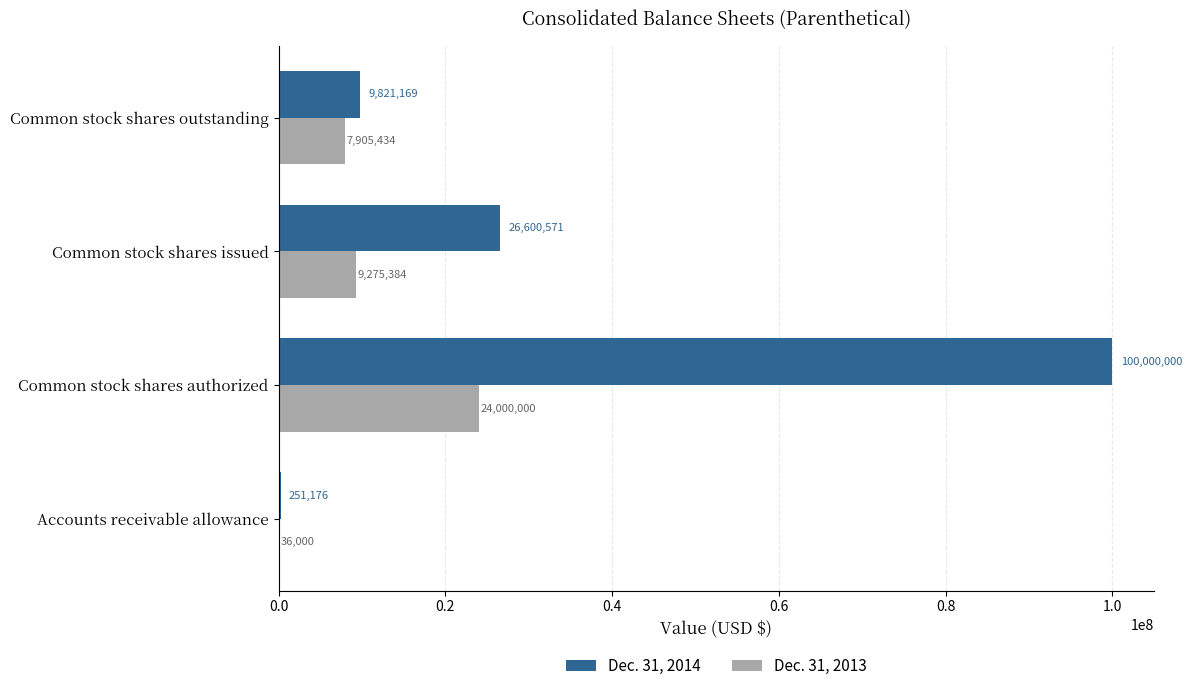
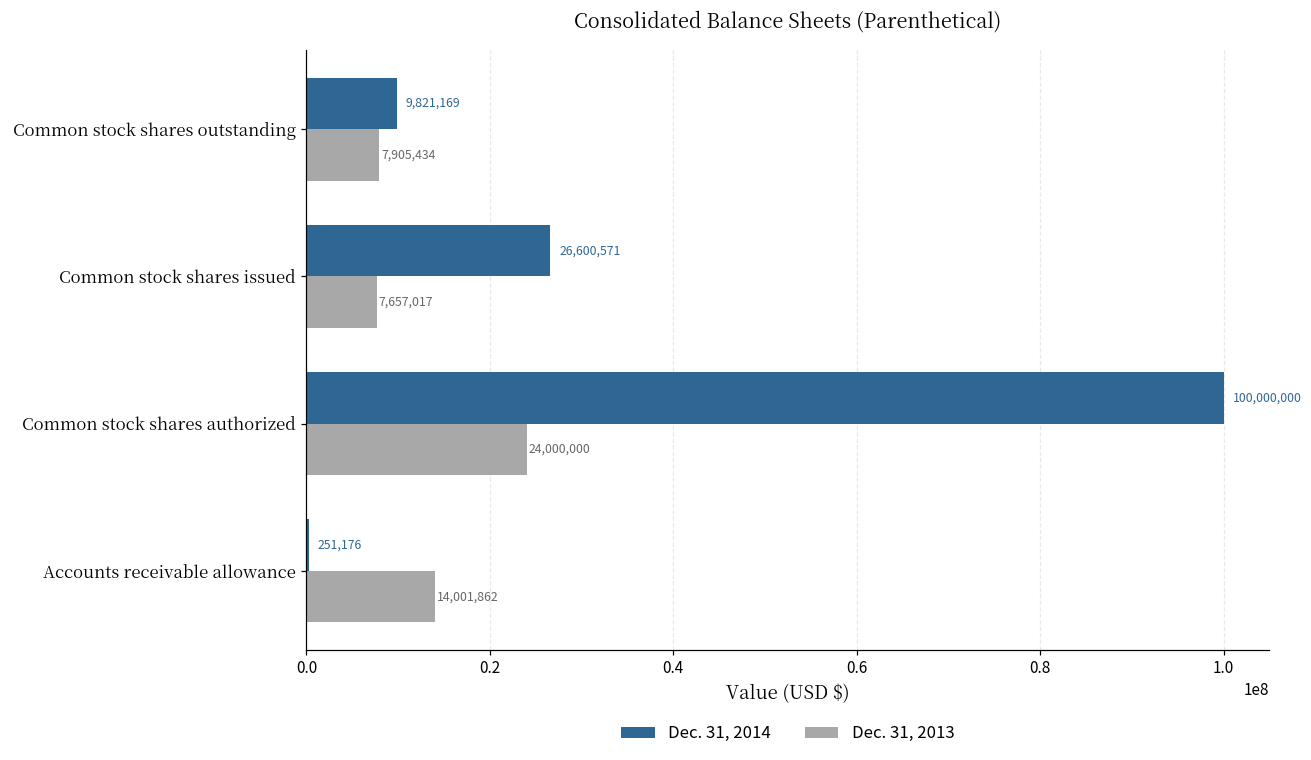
Dec. 31, 2013, Common stock shares issued: 9,275,384 -> 7,657,017
Dec. 31, 2013, Accounts receivable allowance: 36,000 -> 14,001,862
